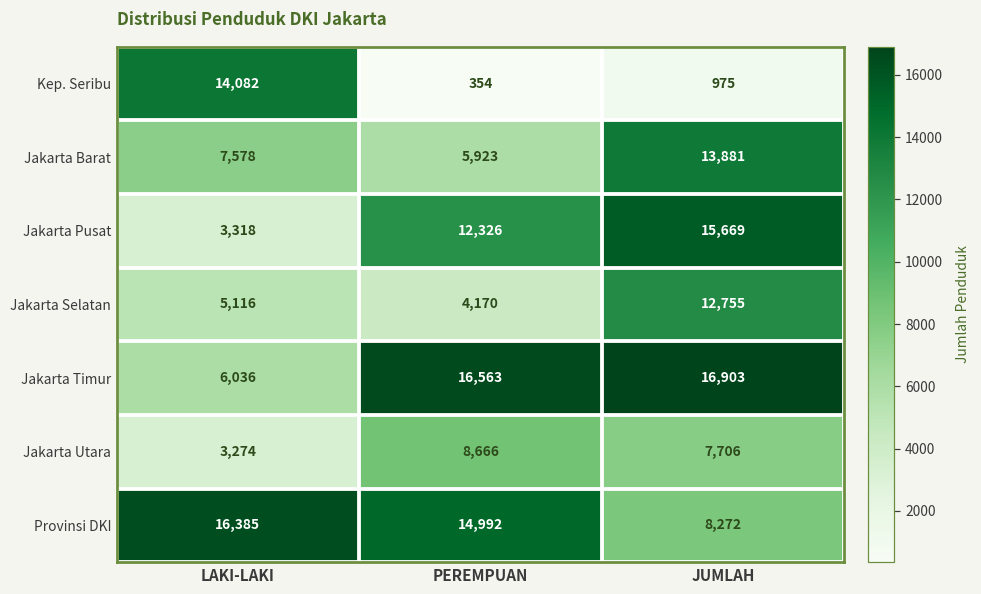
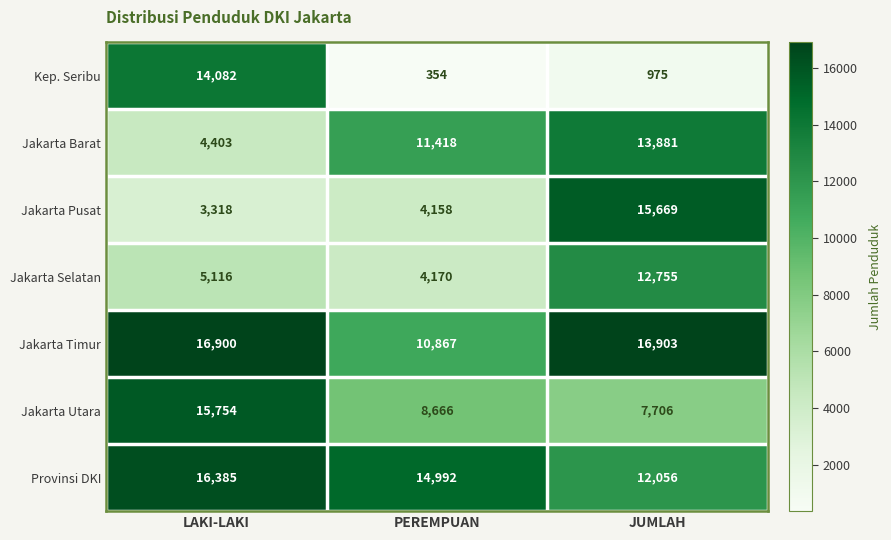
Jakarta Barat, LAKI-LAKI: 7,578 -> 4,403
Jakarta Barat, PEREMPUAN: 5,923 -> 11,418
Jakarta Pusat, PEREMPUAN: 12,326 -> 4,158
Jakarta Timur, LAKI-LAKI: 6,036 -> 16,900
Jakarta Timur, PEREMPUAN: 16,563 -> 10,867
Jakarta Utara, LAKI-LAKI: 3,274 -> 15,754
Provinsi DKI, JUMLAH: 8,272 -> 12,056
